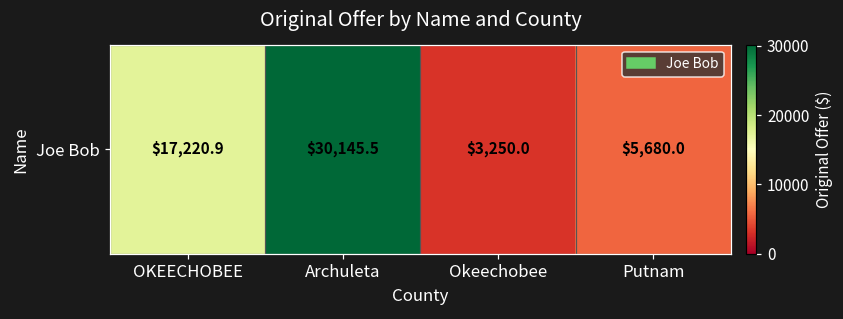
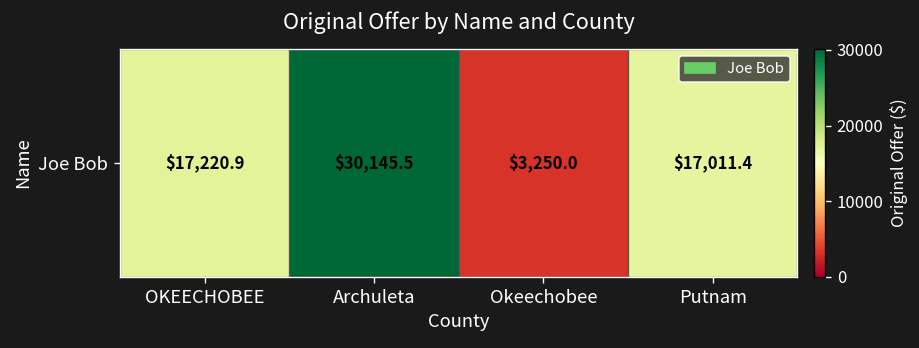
Joe Bob, Putnam: $5,680.0 -> $17,011.4
